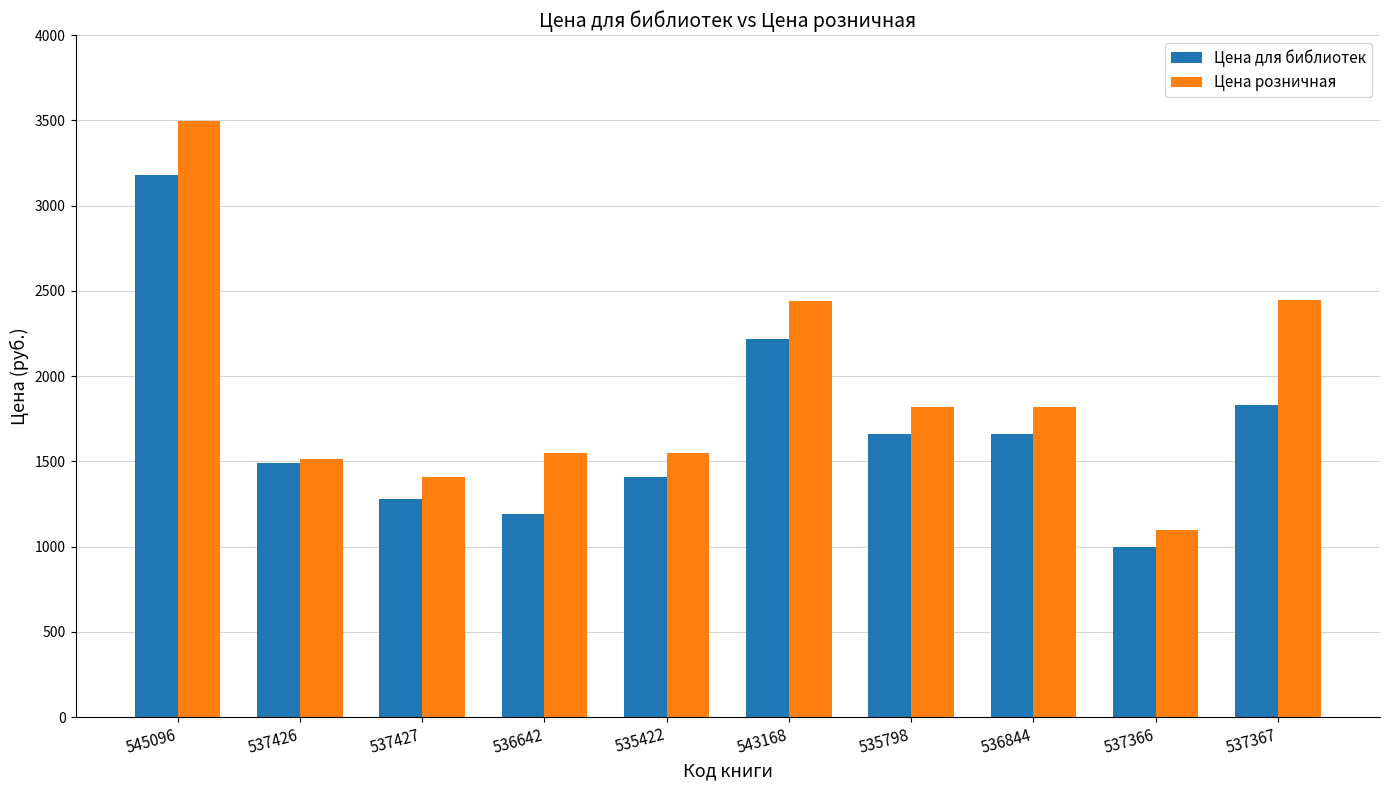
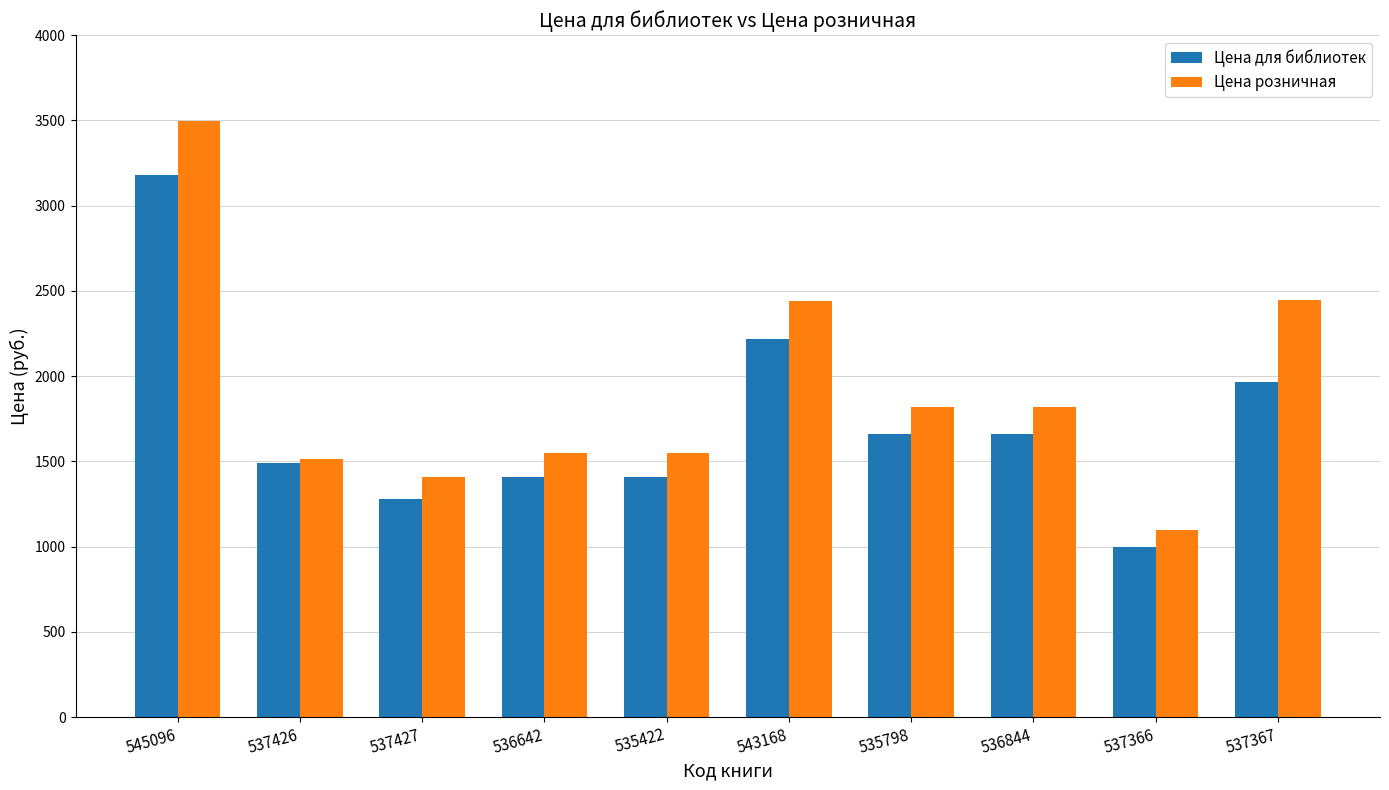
Цена для библиотек, 536642: 1190 -> 1410
Цена для библиотек, 537367: 1830 -> 1960
